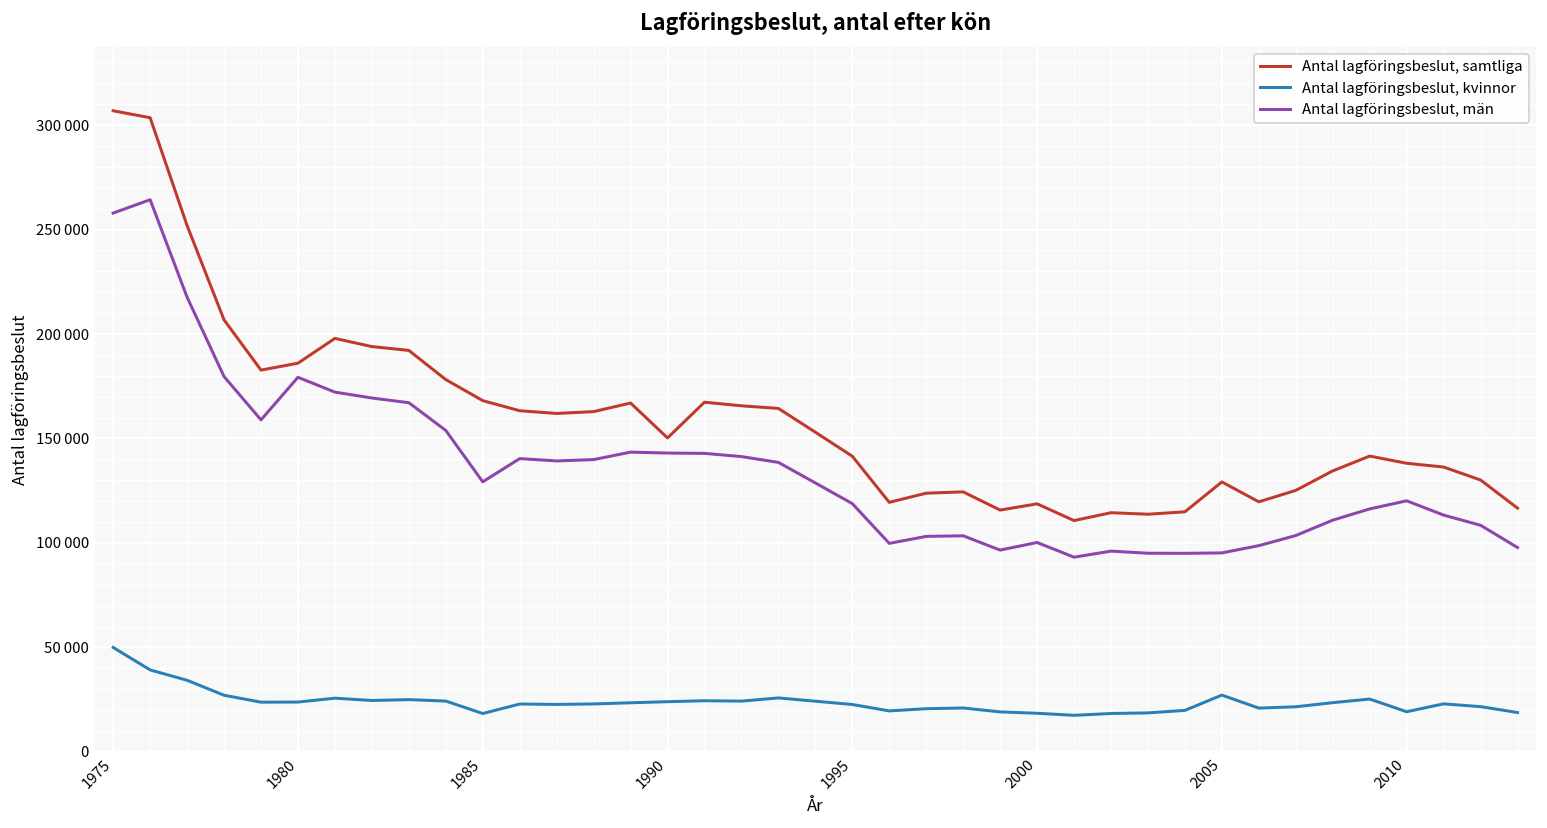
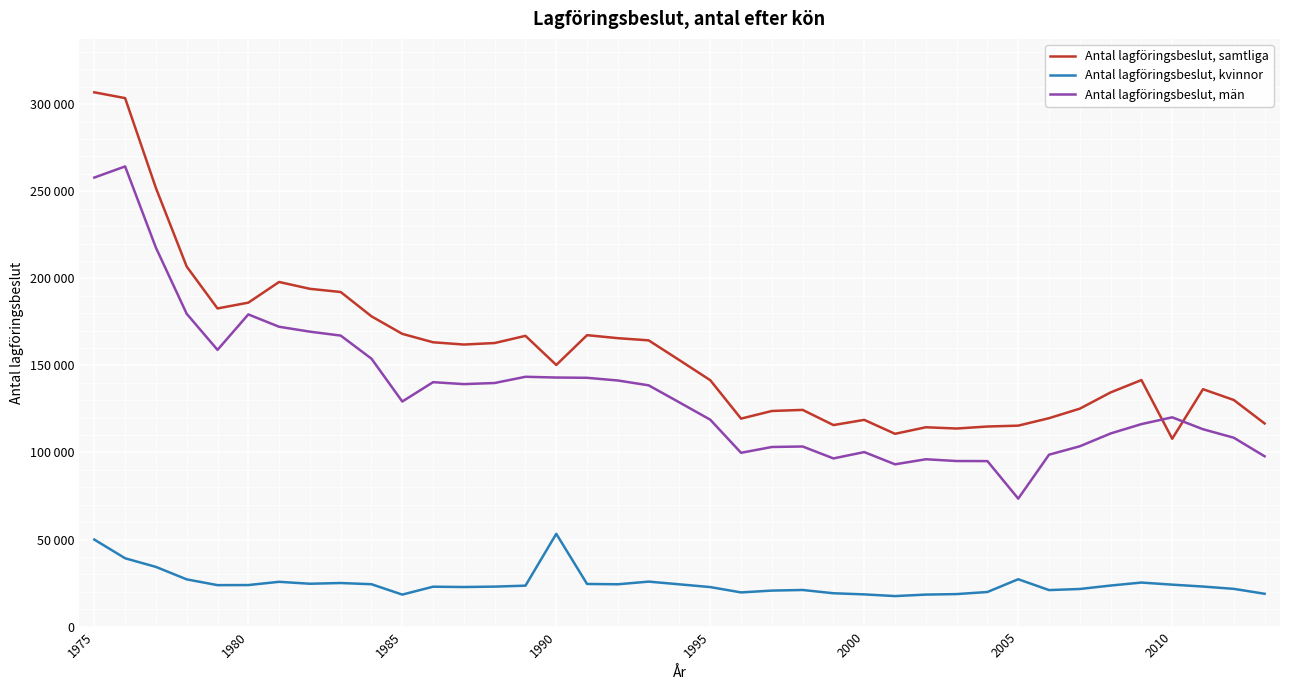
Antal lagföringsbeslut, kvinnor, 1990: 24000 -> 53000
Antal lagföringsbeslut, samtliga, 2005: 129000 -> 115000
Antal lagföringsbeslut, män, 2005: 95000 -> 73000
Antal lagföringsbeslut, samtliga, 2010: 138000 -> 108000
Antal lagföringsbeslut, kvinnor, 2010: 19000 -> 24000
